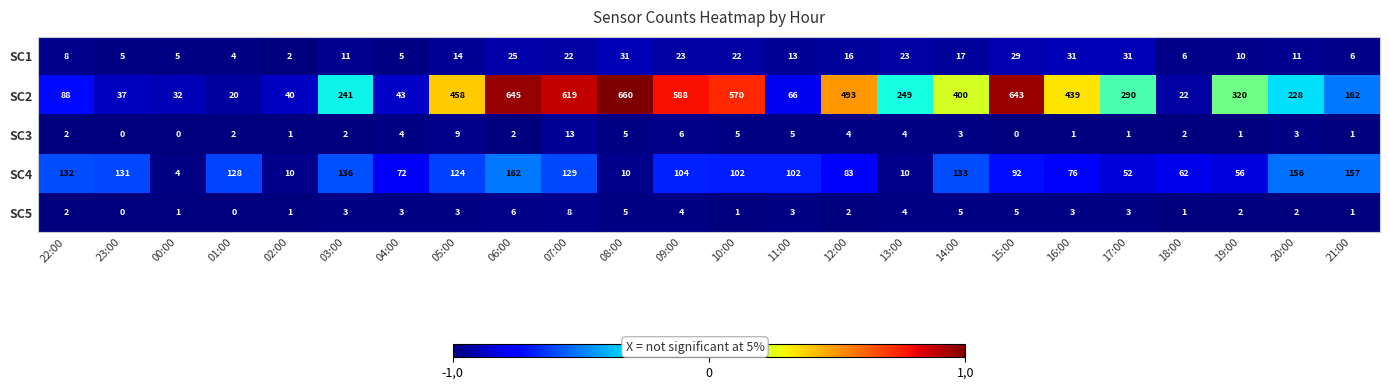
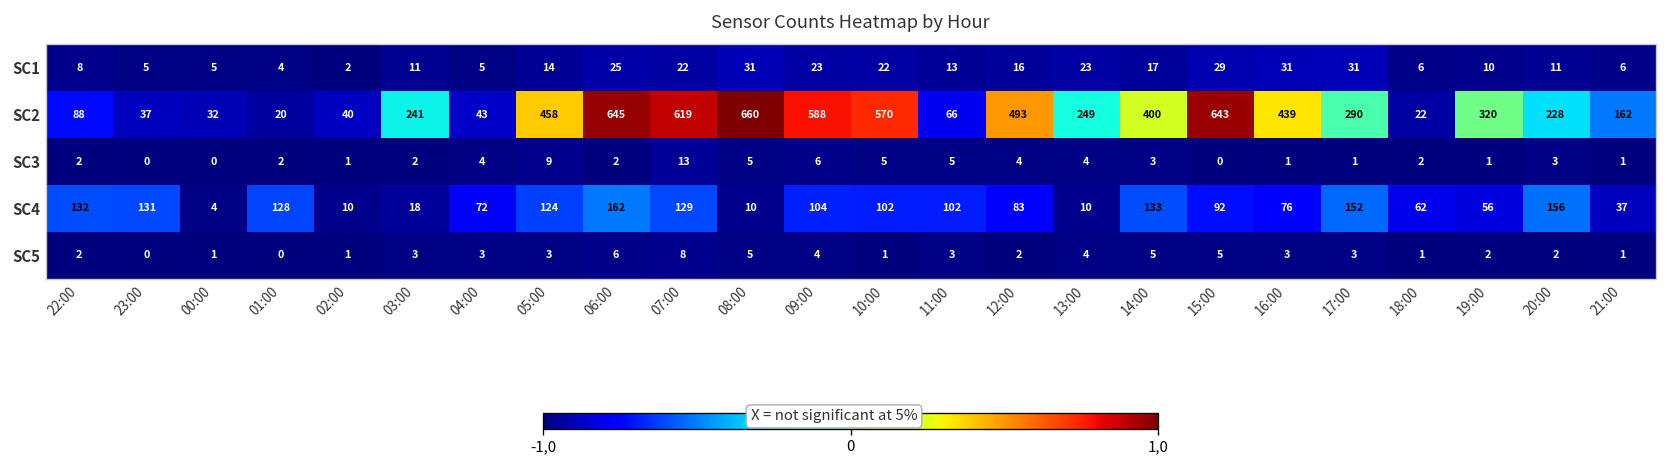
SC4, 03:00: 136 -> 18
SC4, 17:00: 52 -> 152
SC4, 21:00: 157 -> 37
